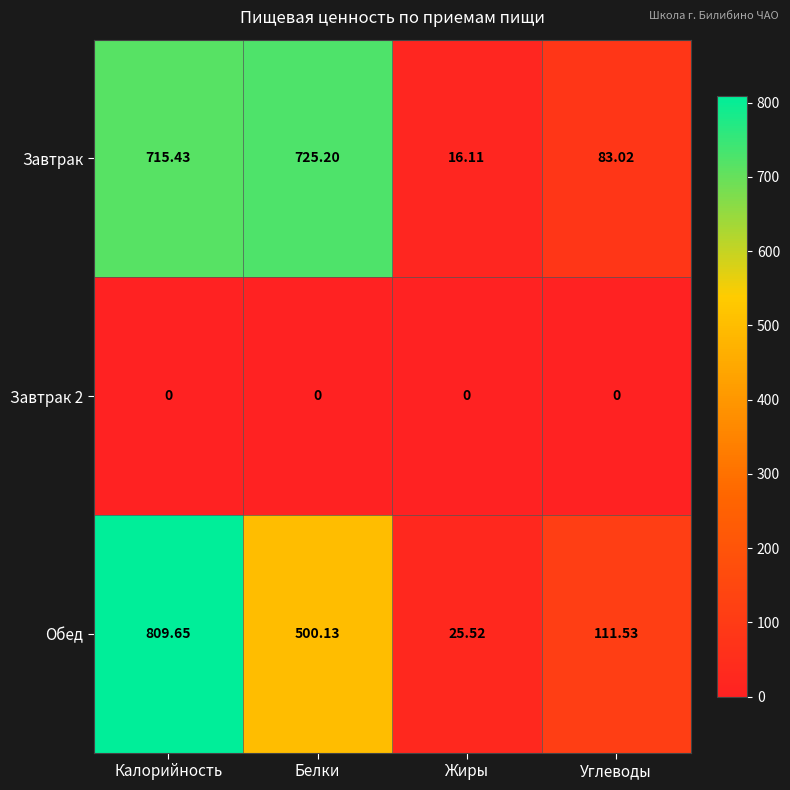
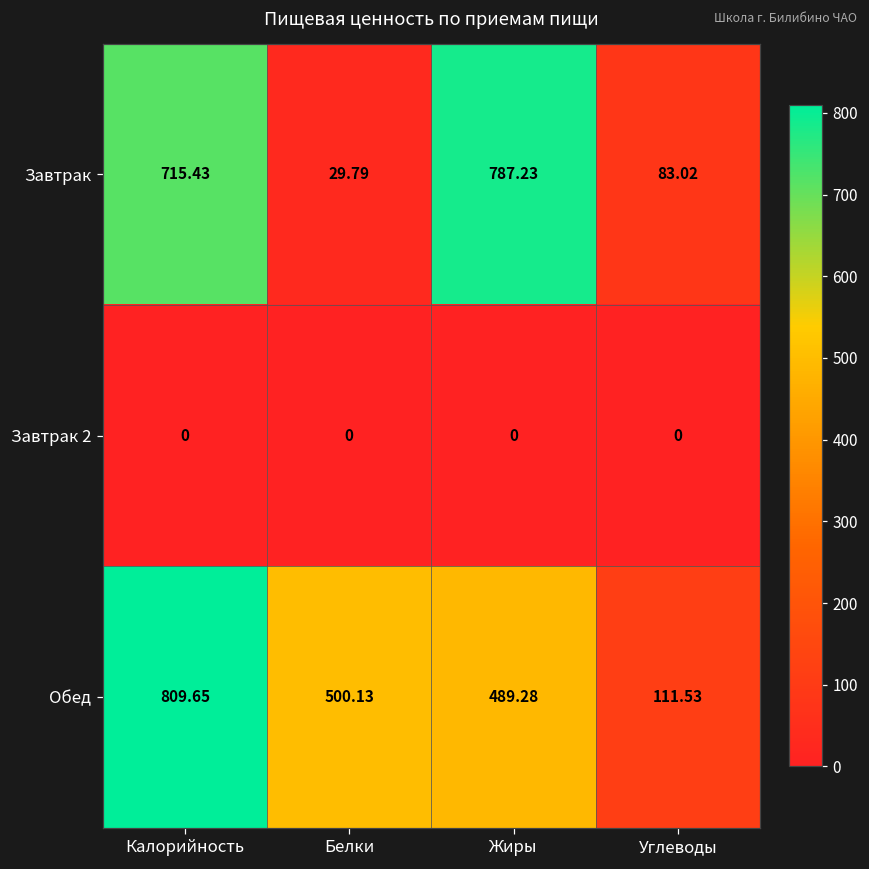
Завтрак, Белки: 725.20 -> 29.79
Завтрак, Жиры: 16.11 -> 787.23
Обед, Жиры: 25.52 -> 489.28
